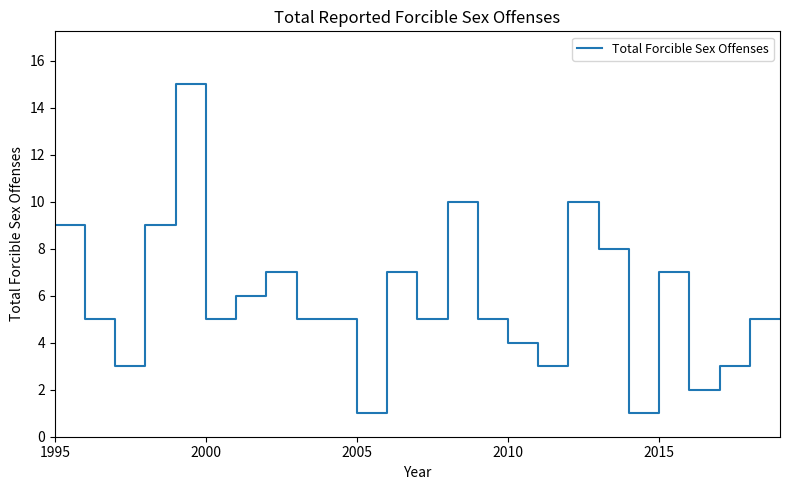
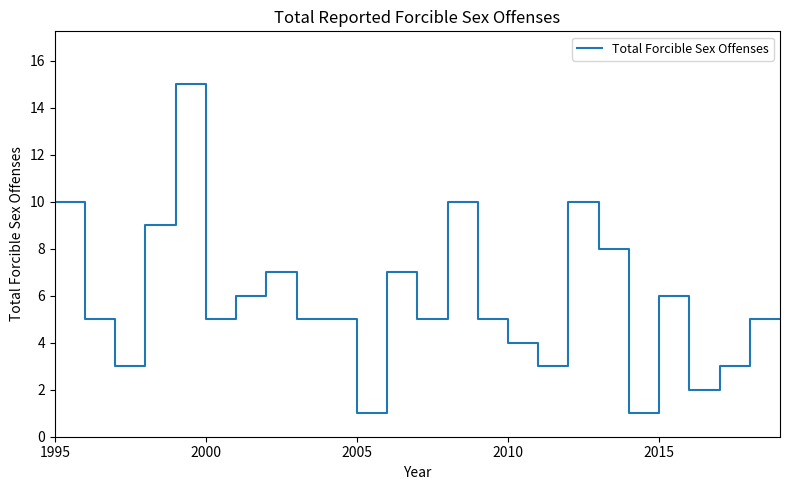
1995: 9 -> 10
2015: 7 -> 6
